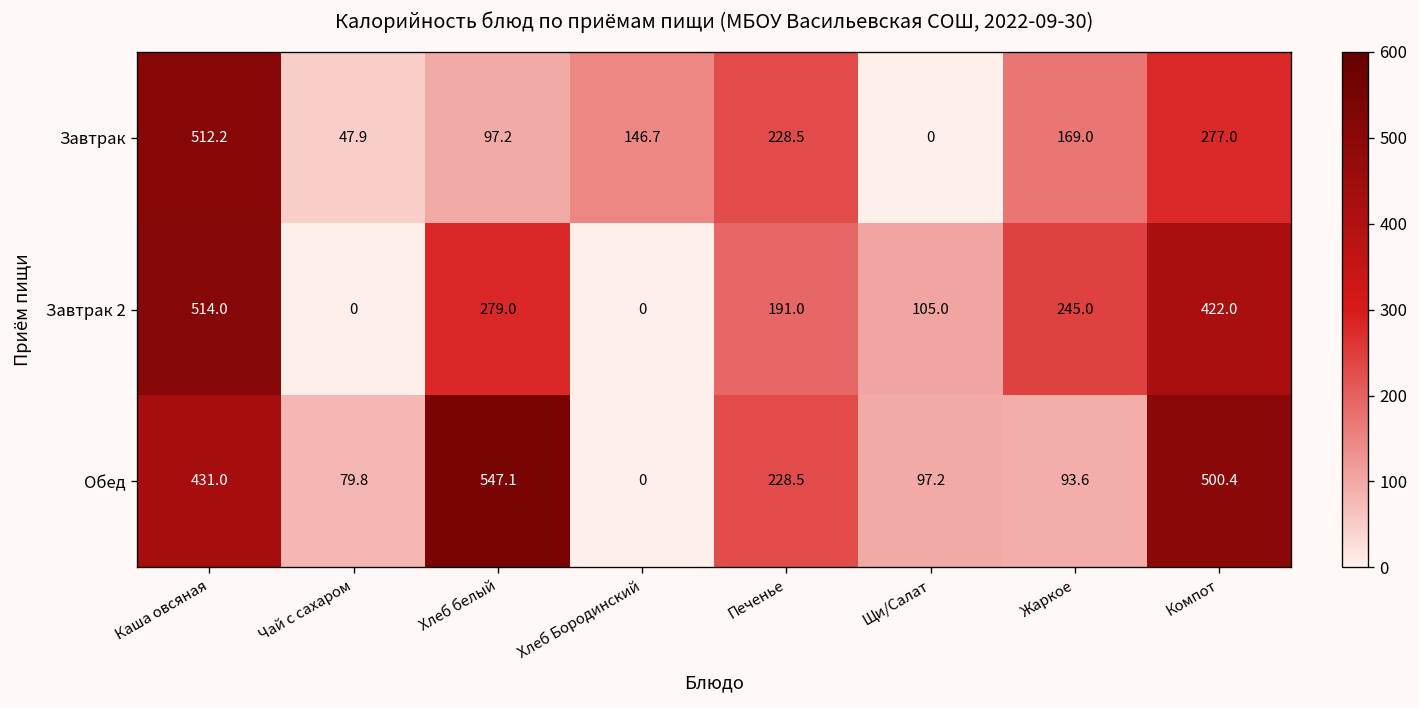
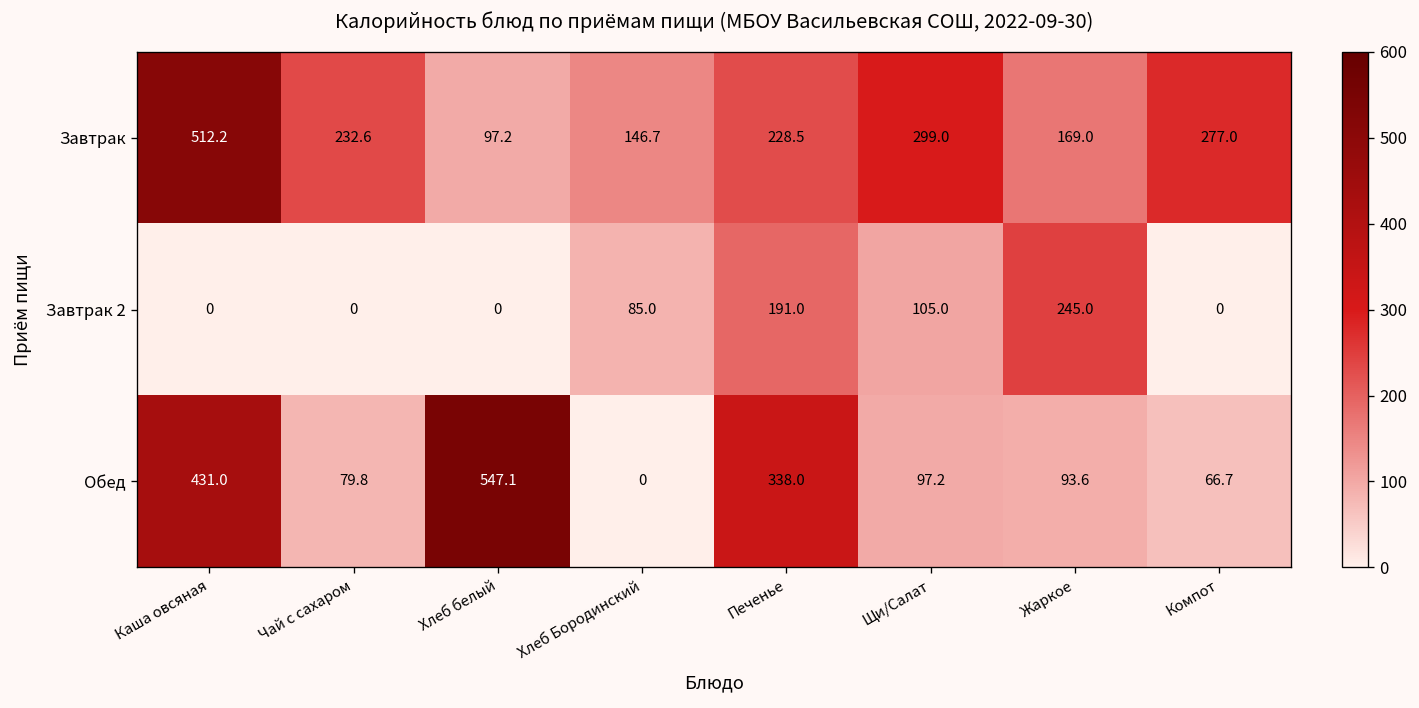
Завтрак, Чай с сахаром: 47.9 -> 232.6
Завтрак, Щи/Салат: 0 -> 299.0
Завтрак 2, Каша овсяная: 514.0 -> 0
Завтрак 2, Хлеб белый: 279.0 -> 0
Завтрак 2, Хлеб Бородинский: 0 -> 85.0
Завтрак 2, Компот: 422.0 -> 0
Обед, Печенье: 228.5 -> 338.0
Обед, Компот: 500.4 -> 66.7
